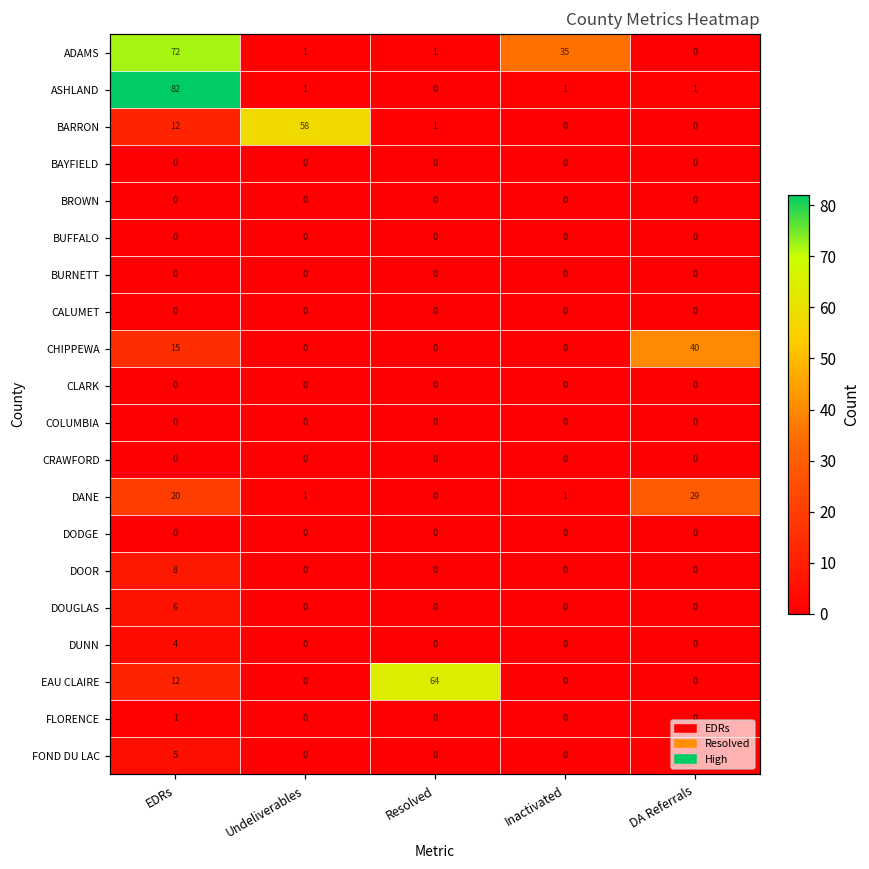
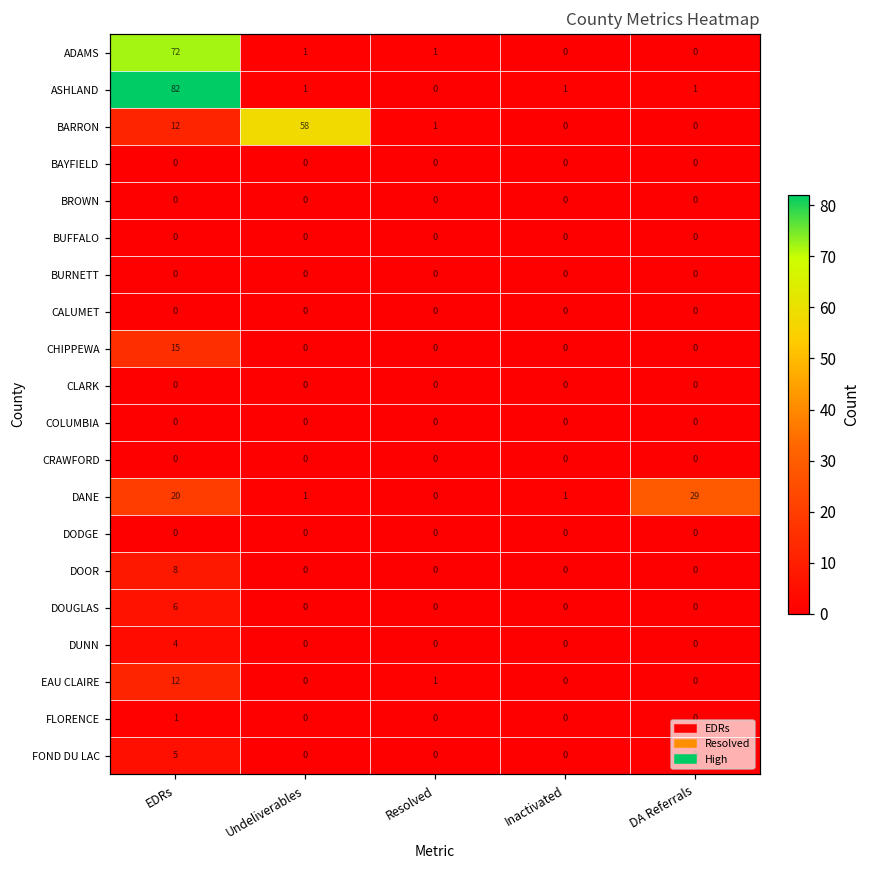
ADAMS, Inactivated: 35 -> 0
CHIPPEWA, DA Referrals: 40 -> 0
EAU CLAIRE, Resolved: 64 -> 1
